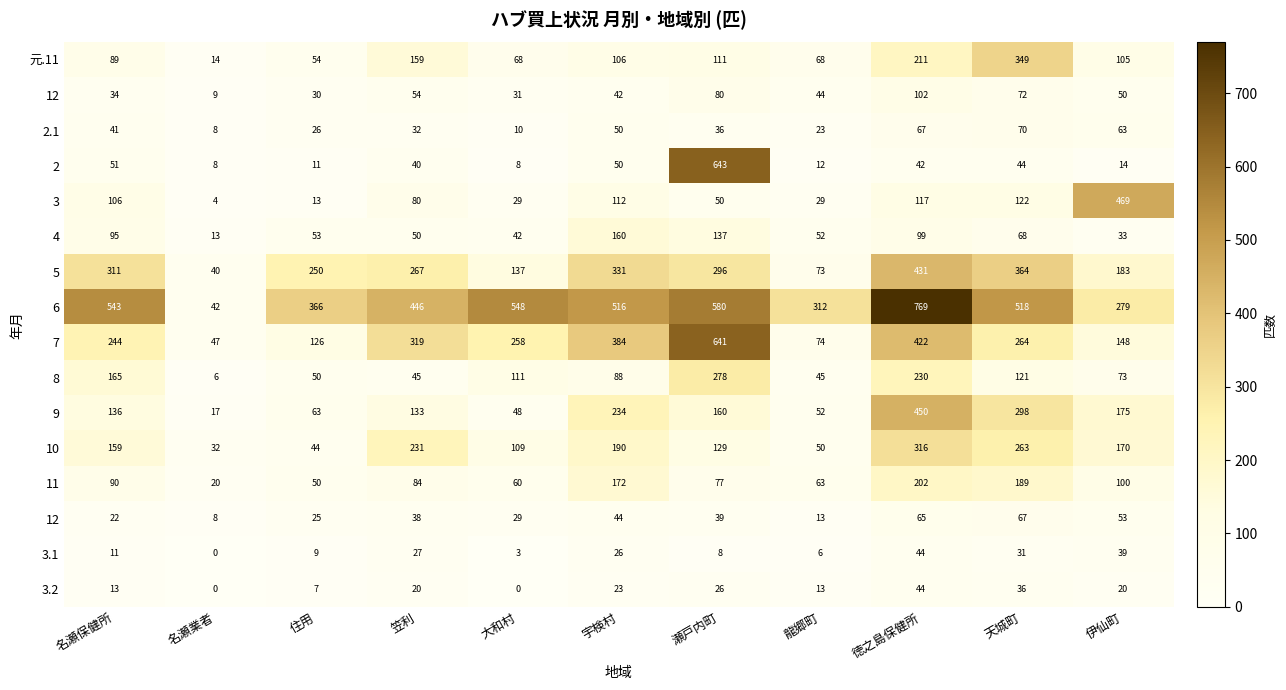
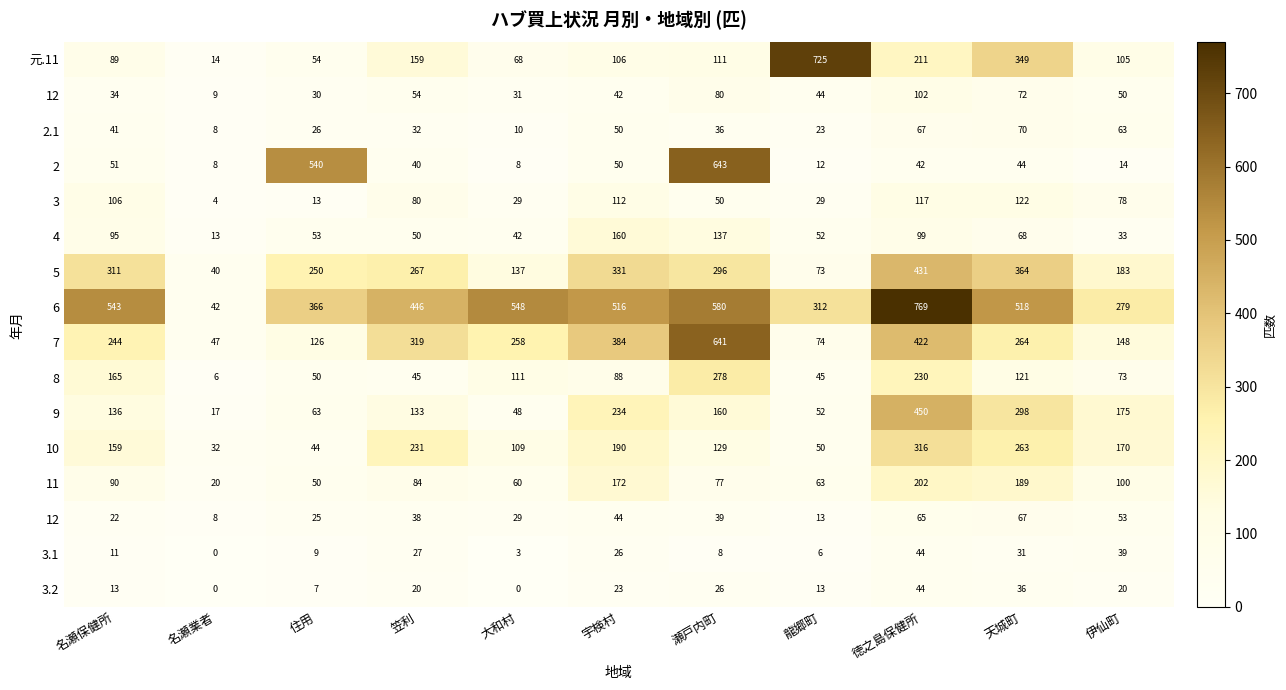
元.11, 龍郷町: 68 -> 725
2, 住用: 11 -> 540
3, 伊仙町: 469 -> 78
